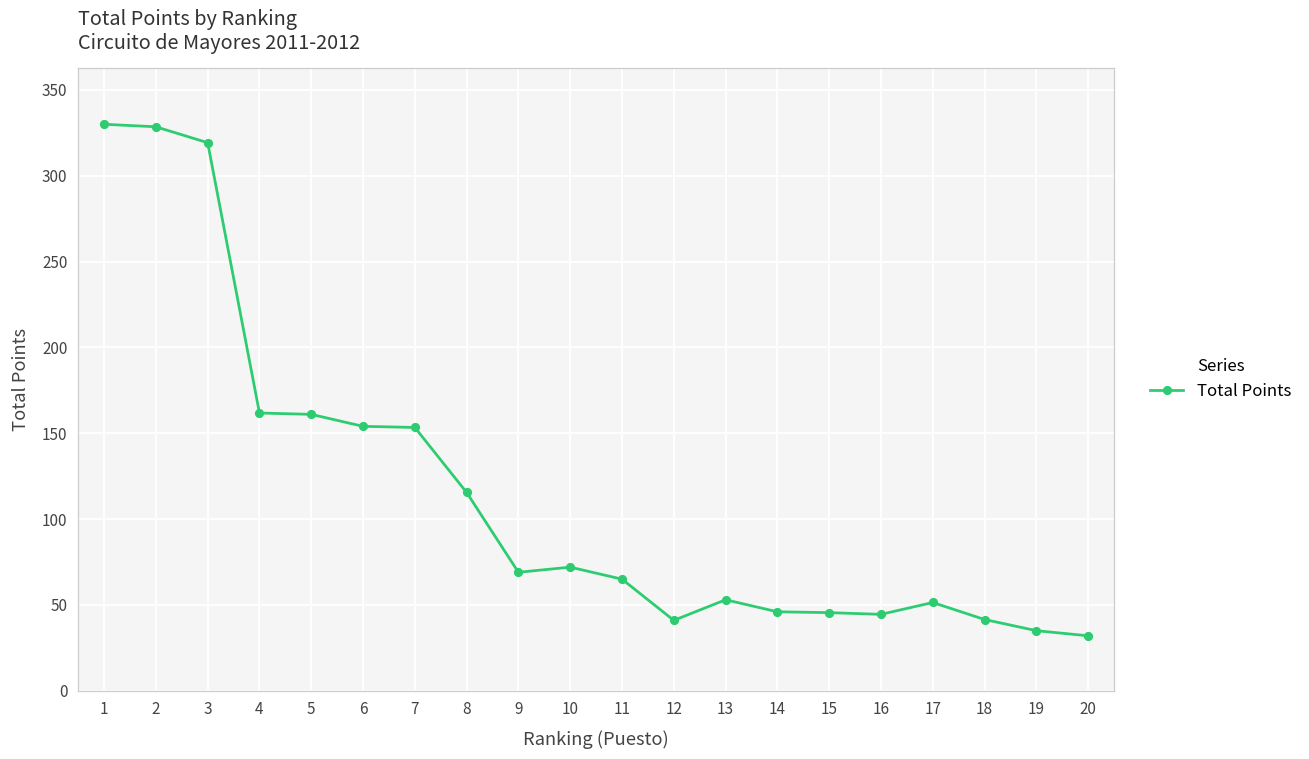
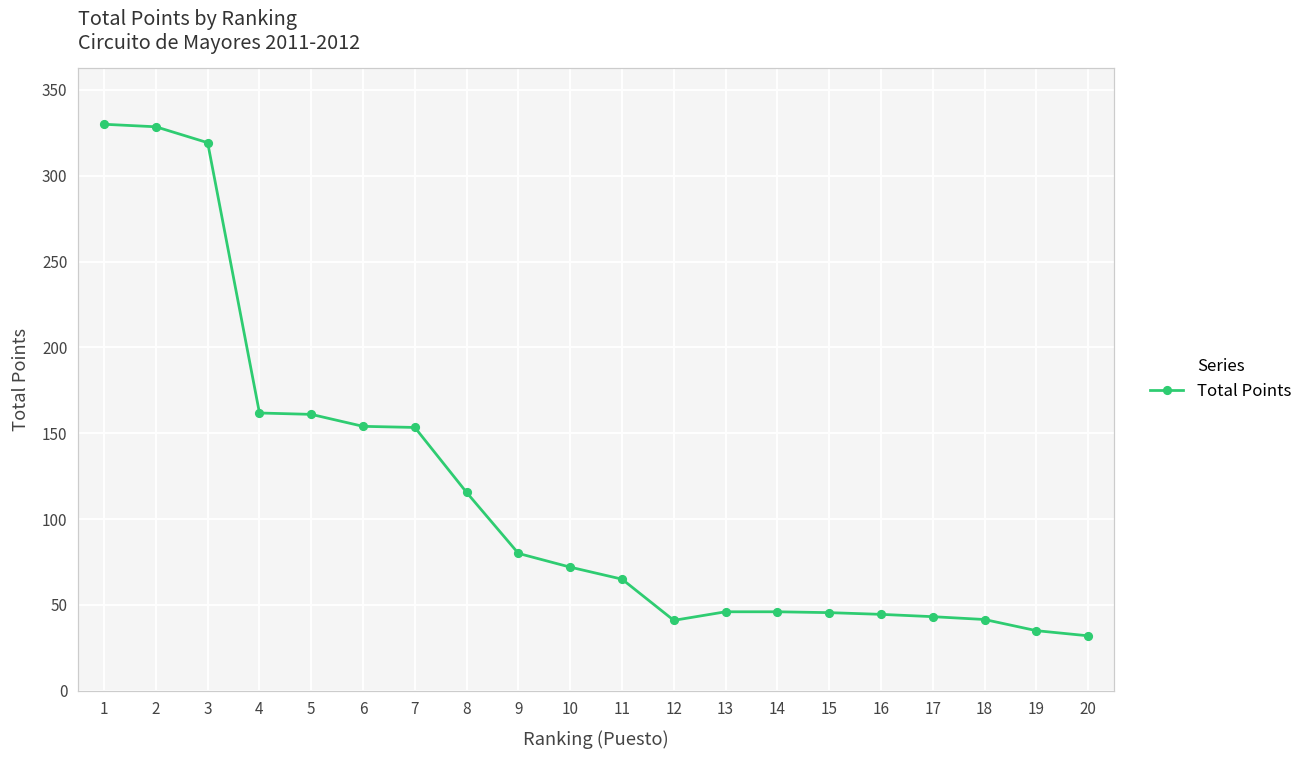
9: 69 -> 80
13: 53 -> 46
17: 51 -> 43
